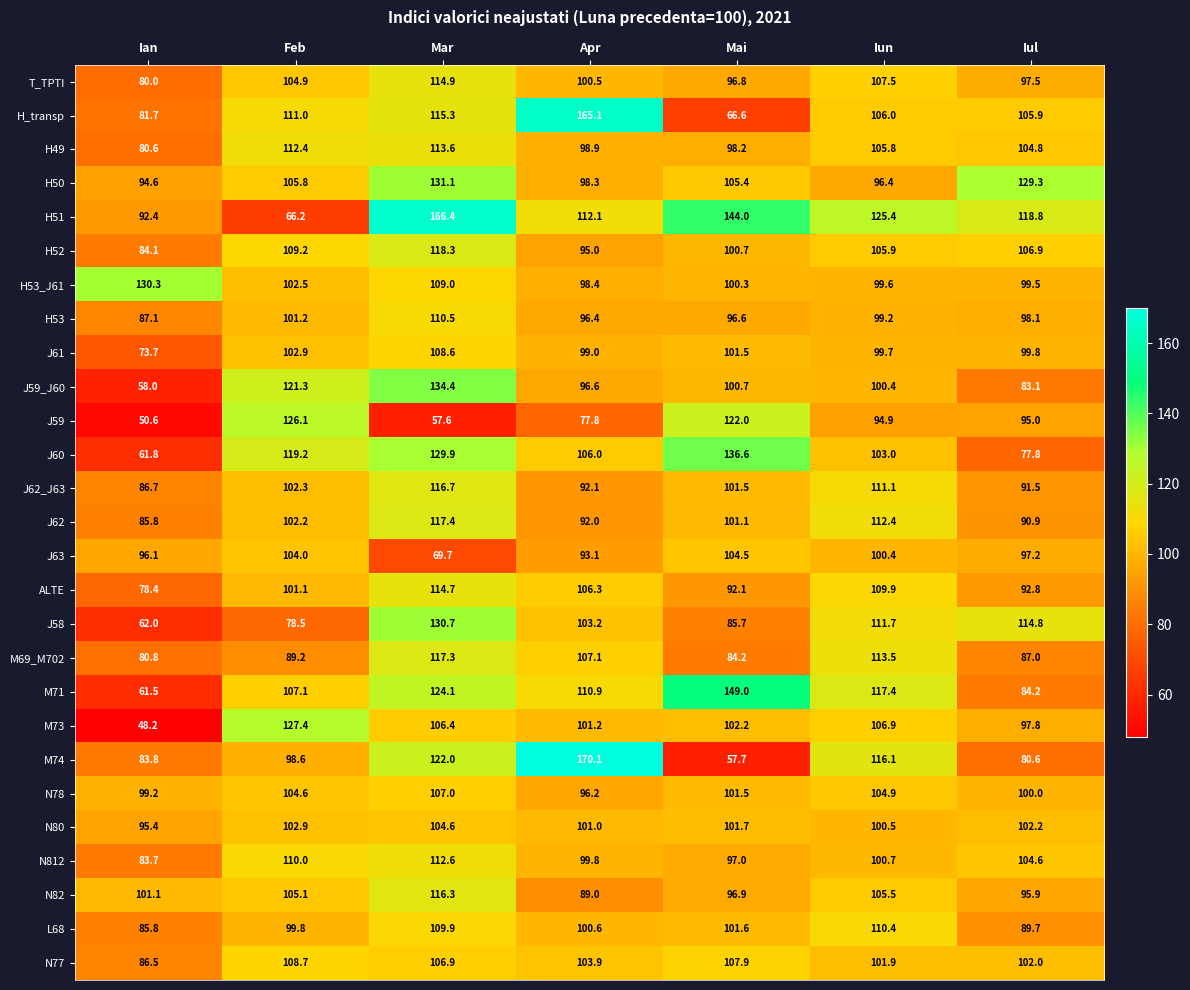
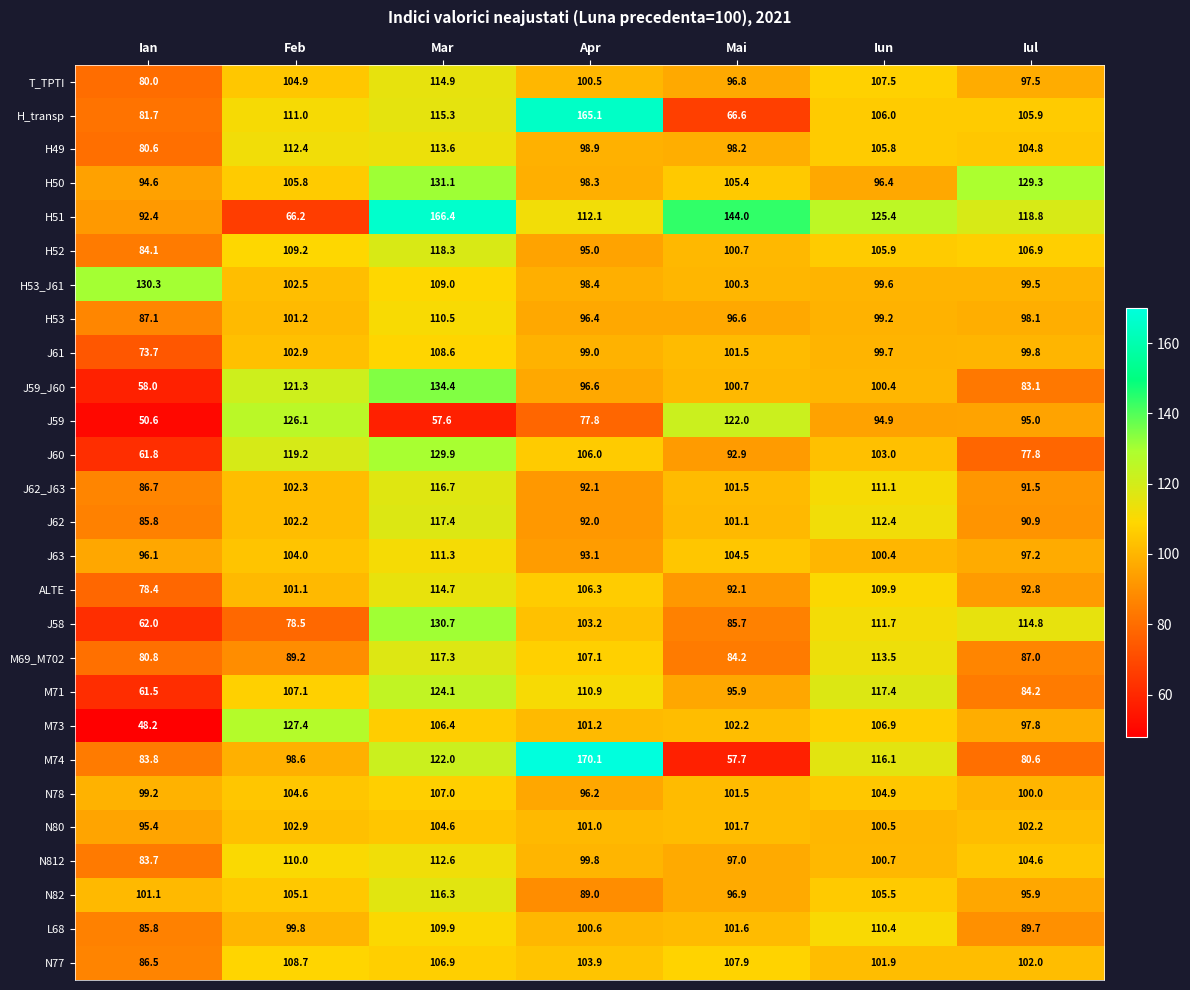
J60, Mai: 136.6 -> 92.9
J63, Mar: 69.7 -> 111.3
M71, Mai: 149.0 -> 95.9
